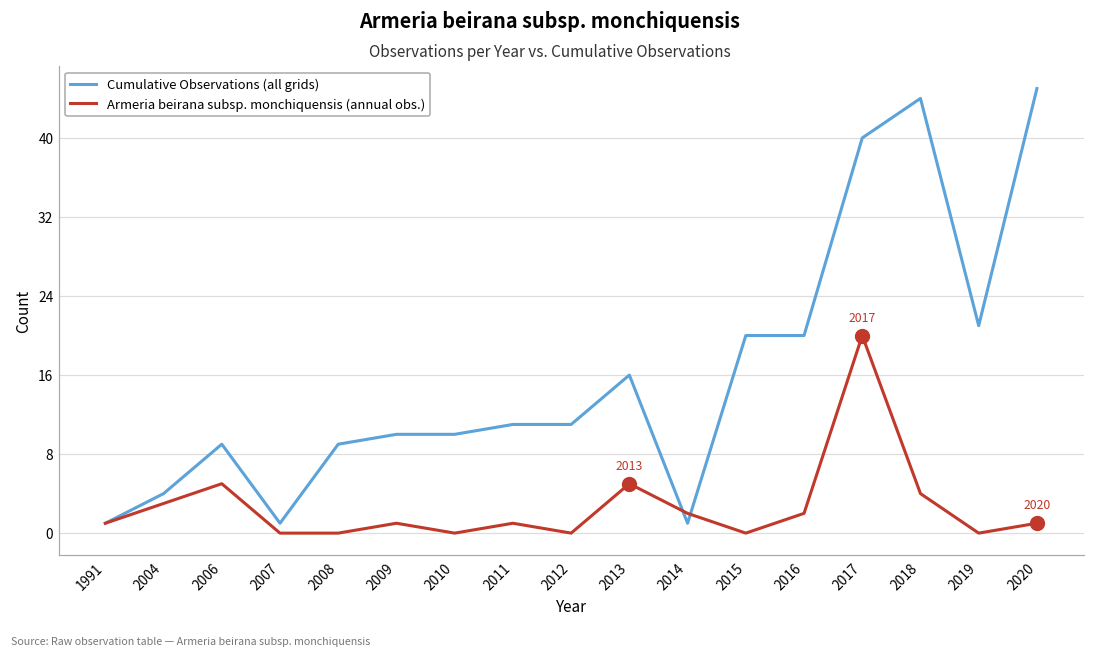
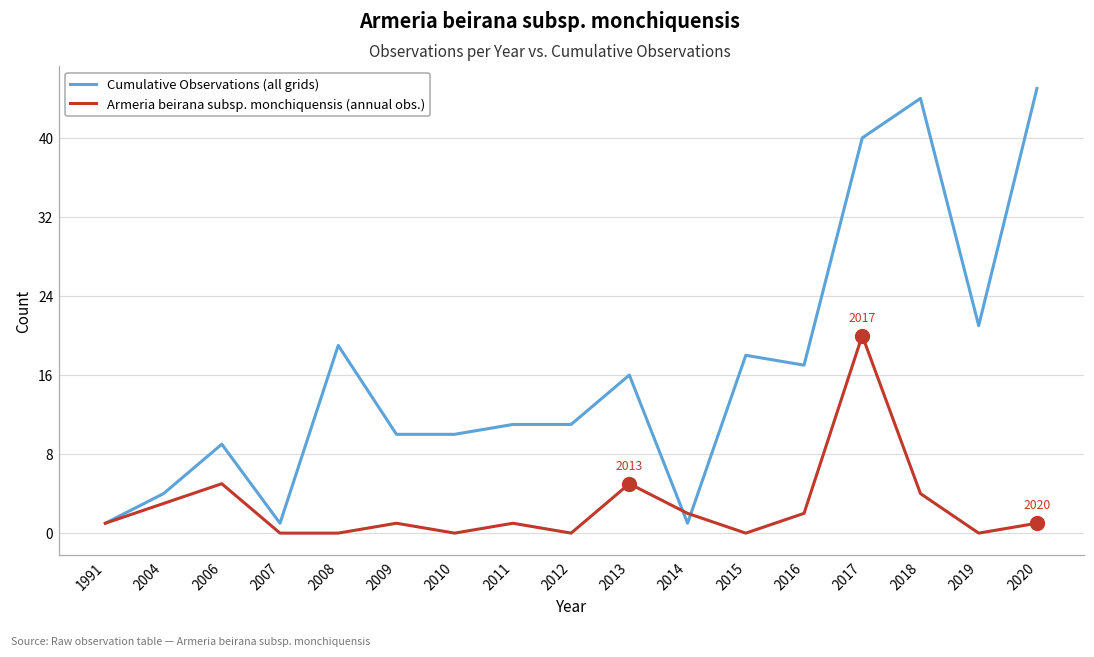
Cumulative Observations (all grids), 2008: 9 -> 19
Cumulative Observations (all grids), 2015: 20 -> 18
Cumulative Observations (all grids), 2016: 20 -> 17
